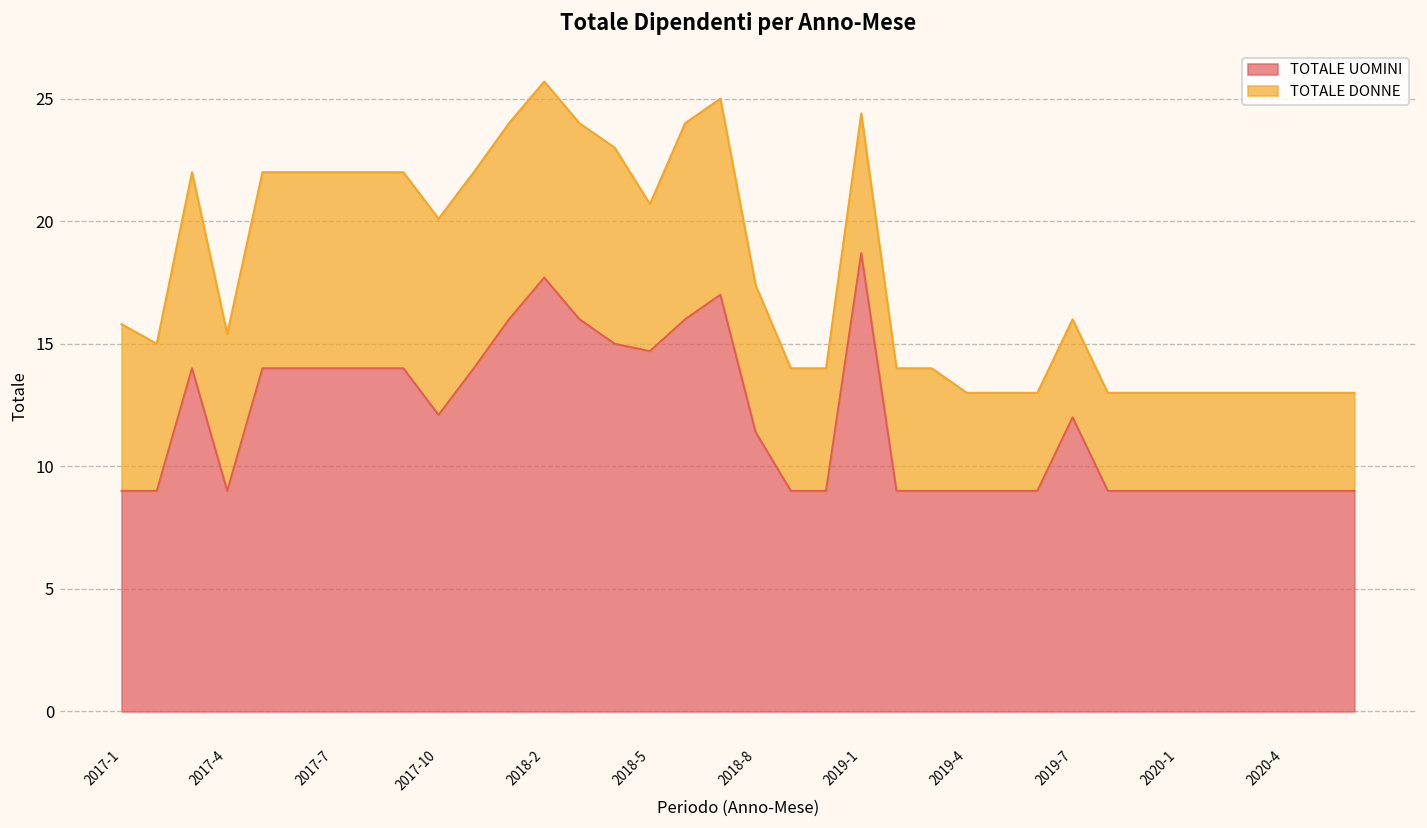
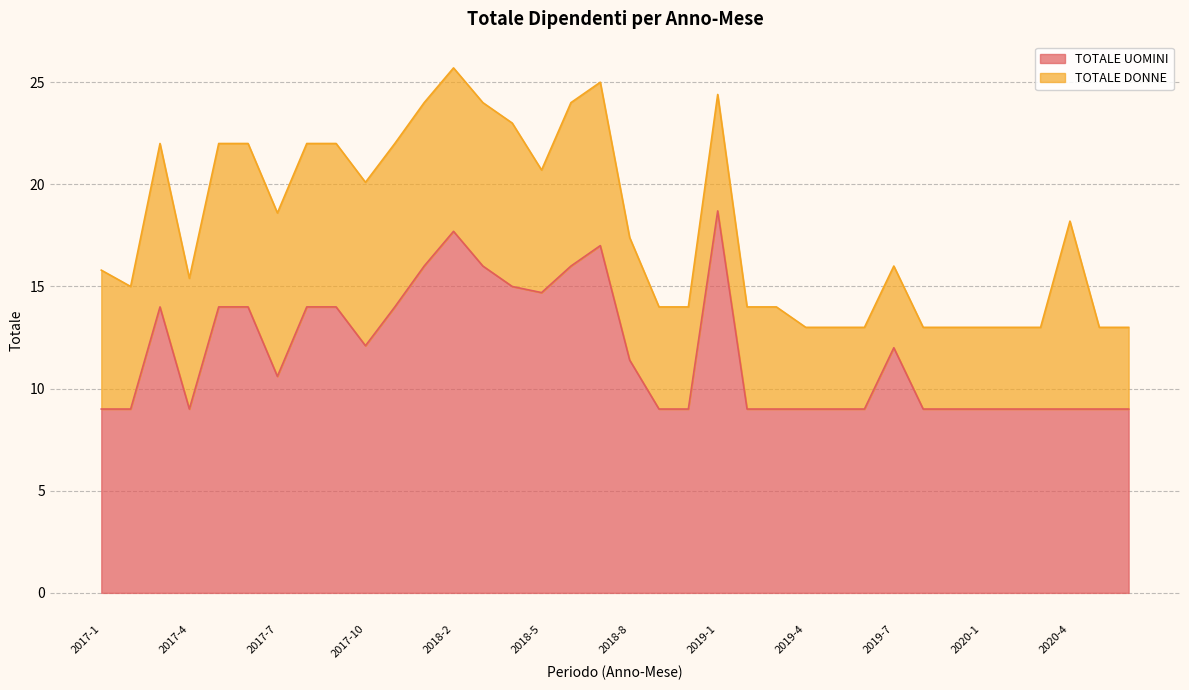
TOTALE UOMINI, 2017-7: 14.0 -> 10.6
TOTALE DONNE, 2020-4: 4.0 -> 9.2
